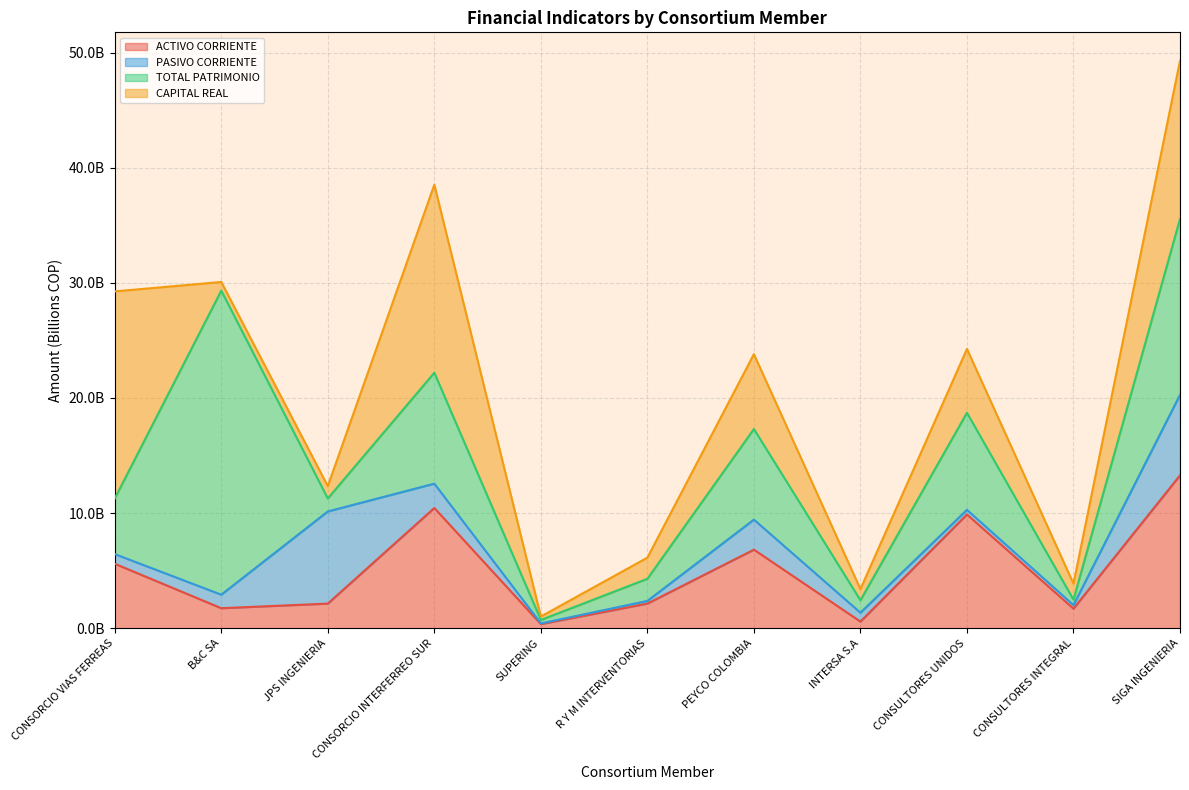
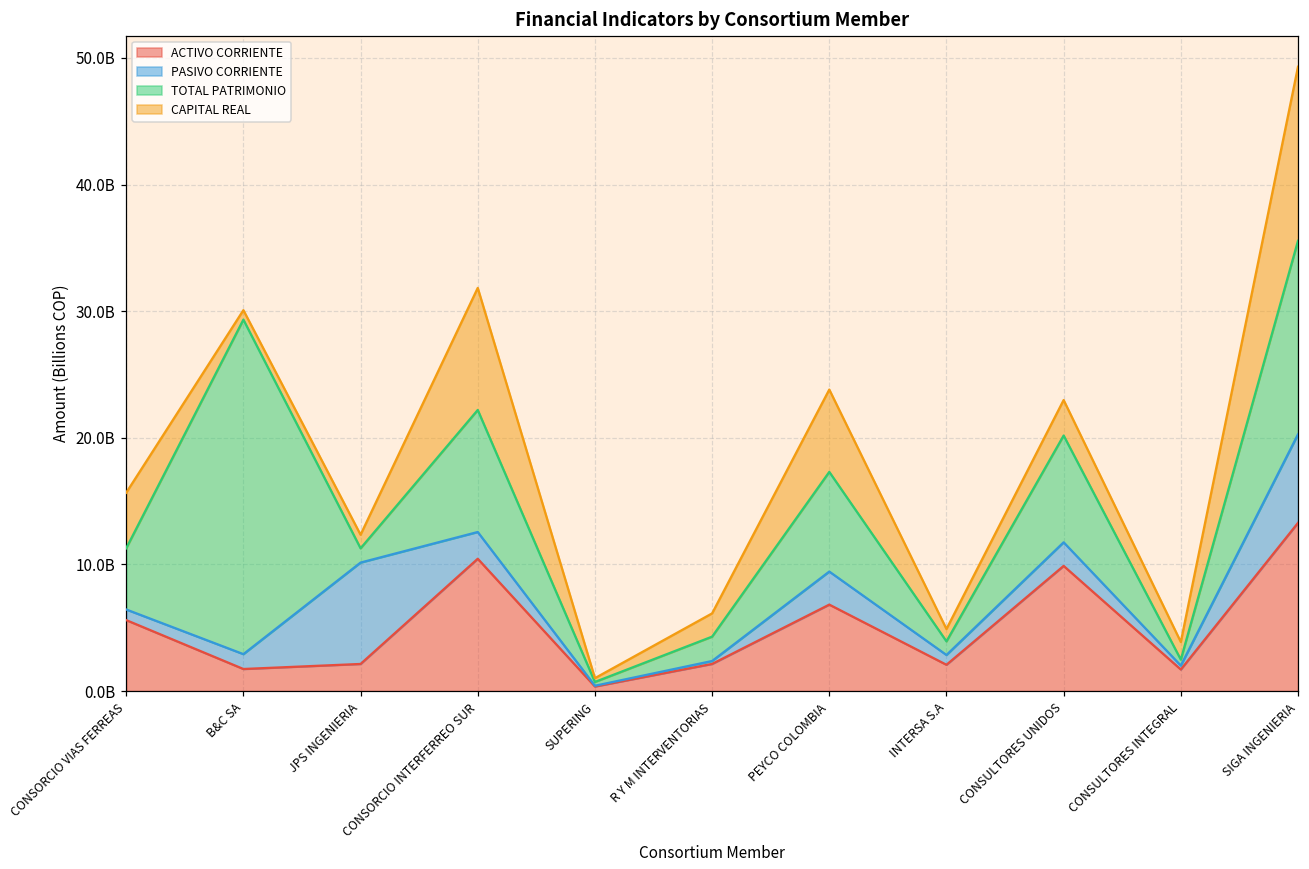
CAPITAL REAL, CONSORCIO VIAS FERREAS: 18000000000 -> 4400000000
CAPITAL REAL, CONSORCIO INTERFERREO SUR: 16300000000 -> 9600000000
ACTIVO CORRIENTE, INTERSA S.A: 600000000 -> 2100000000
PASIVO CORRIENTE, CONSULTORES UNIDOS: 400000000 -> 1900000000
CAPITAL REAL, CONSULTORES UNIDOS: 5500000000 -> 2800000000
